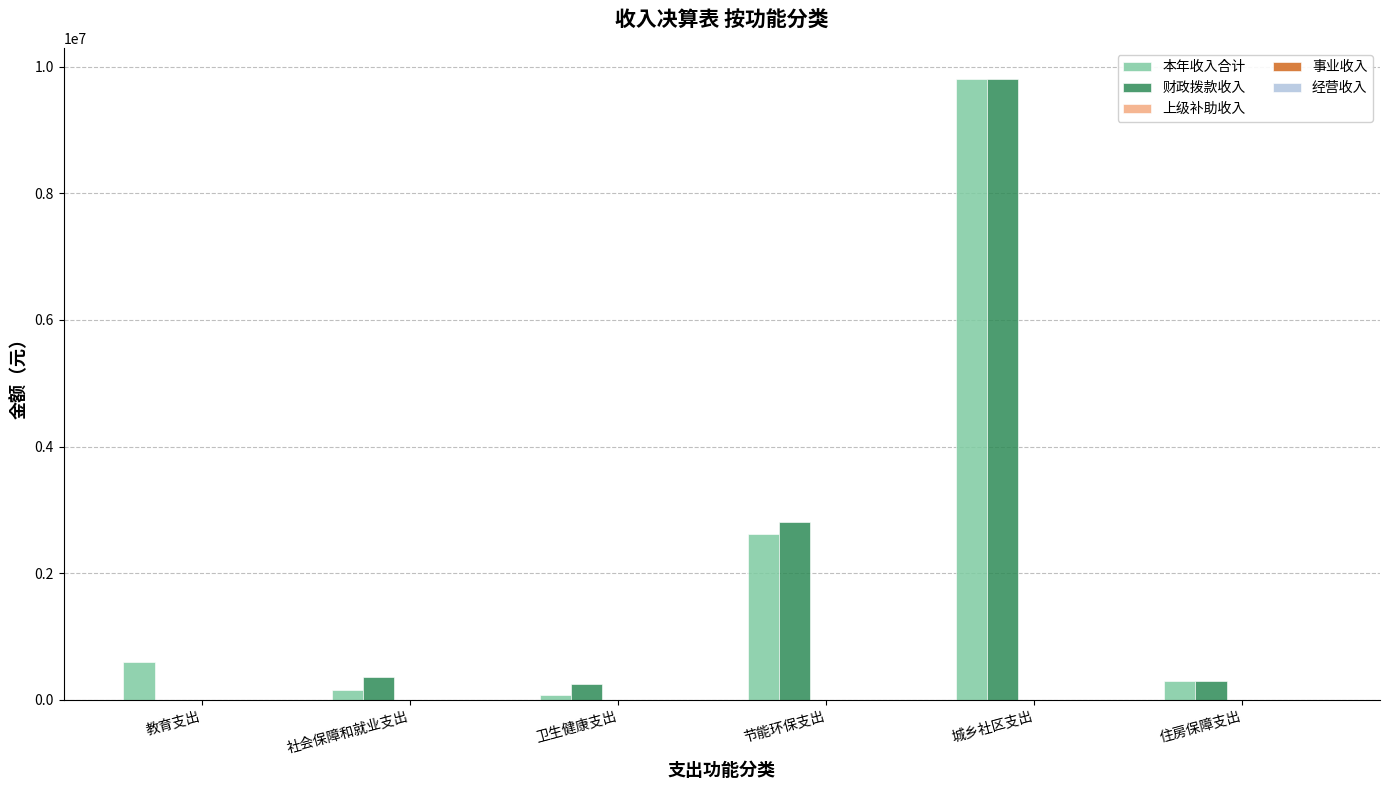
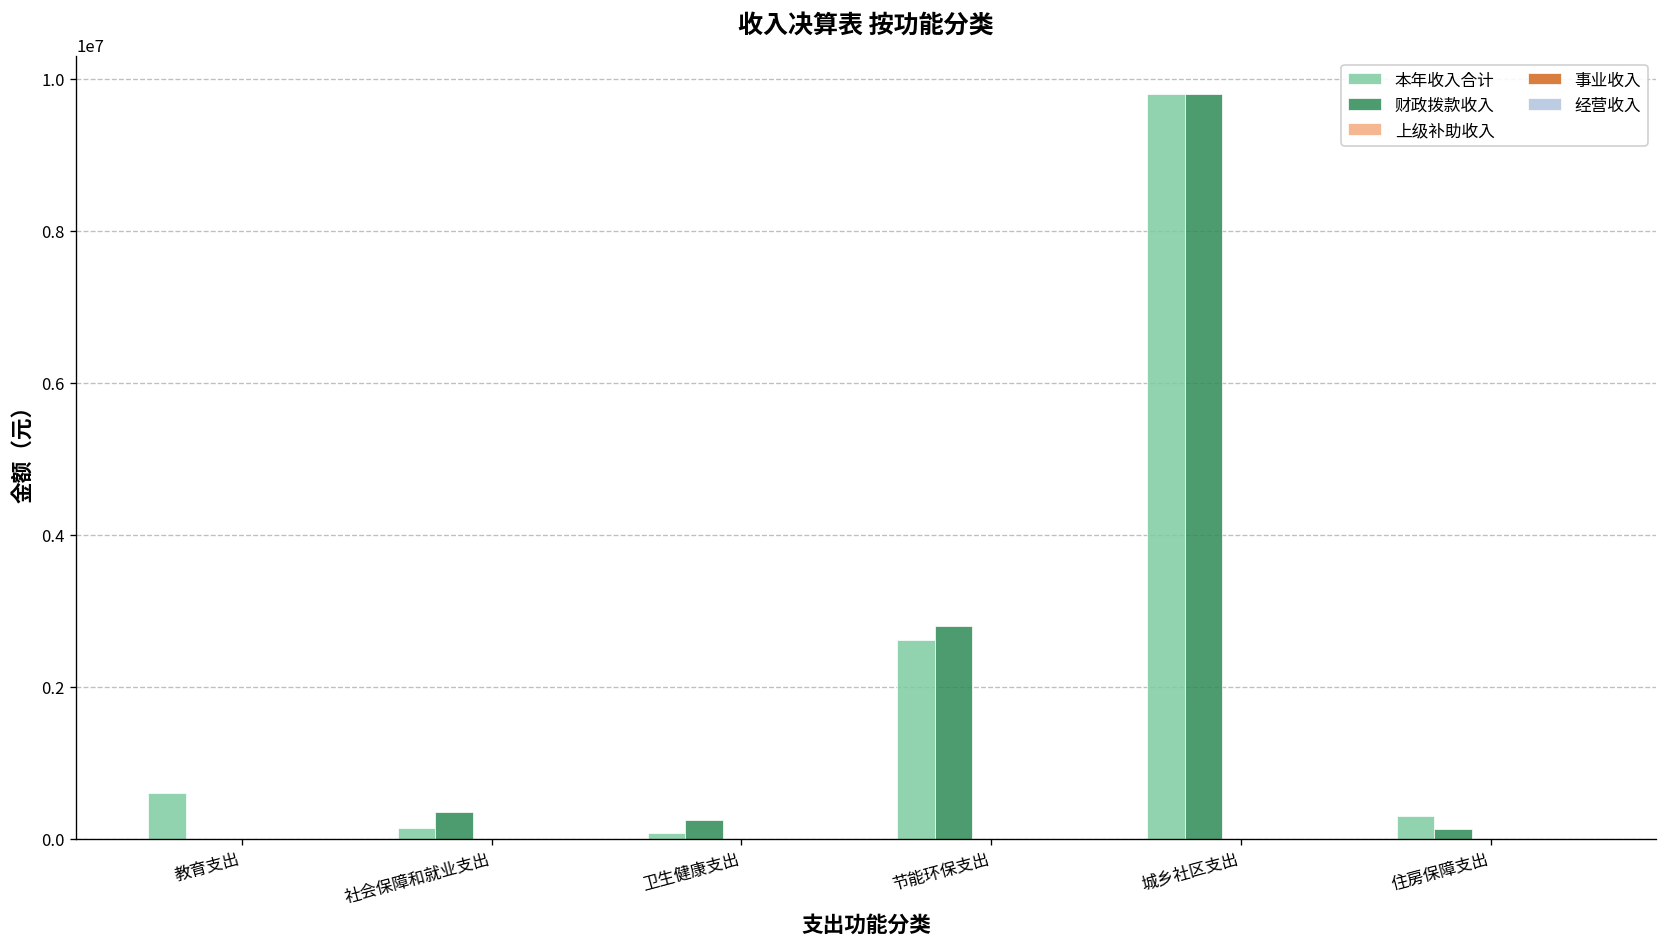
财政拨款收入, 住房保障支出: 300000 -> 100000
